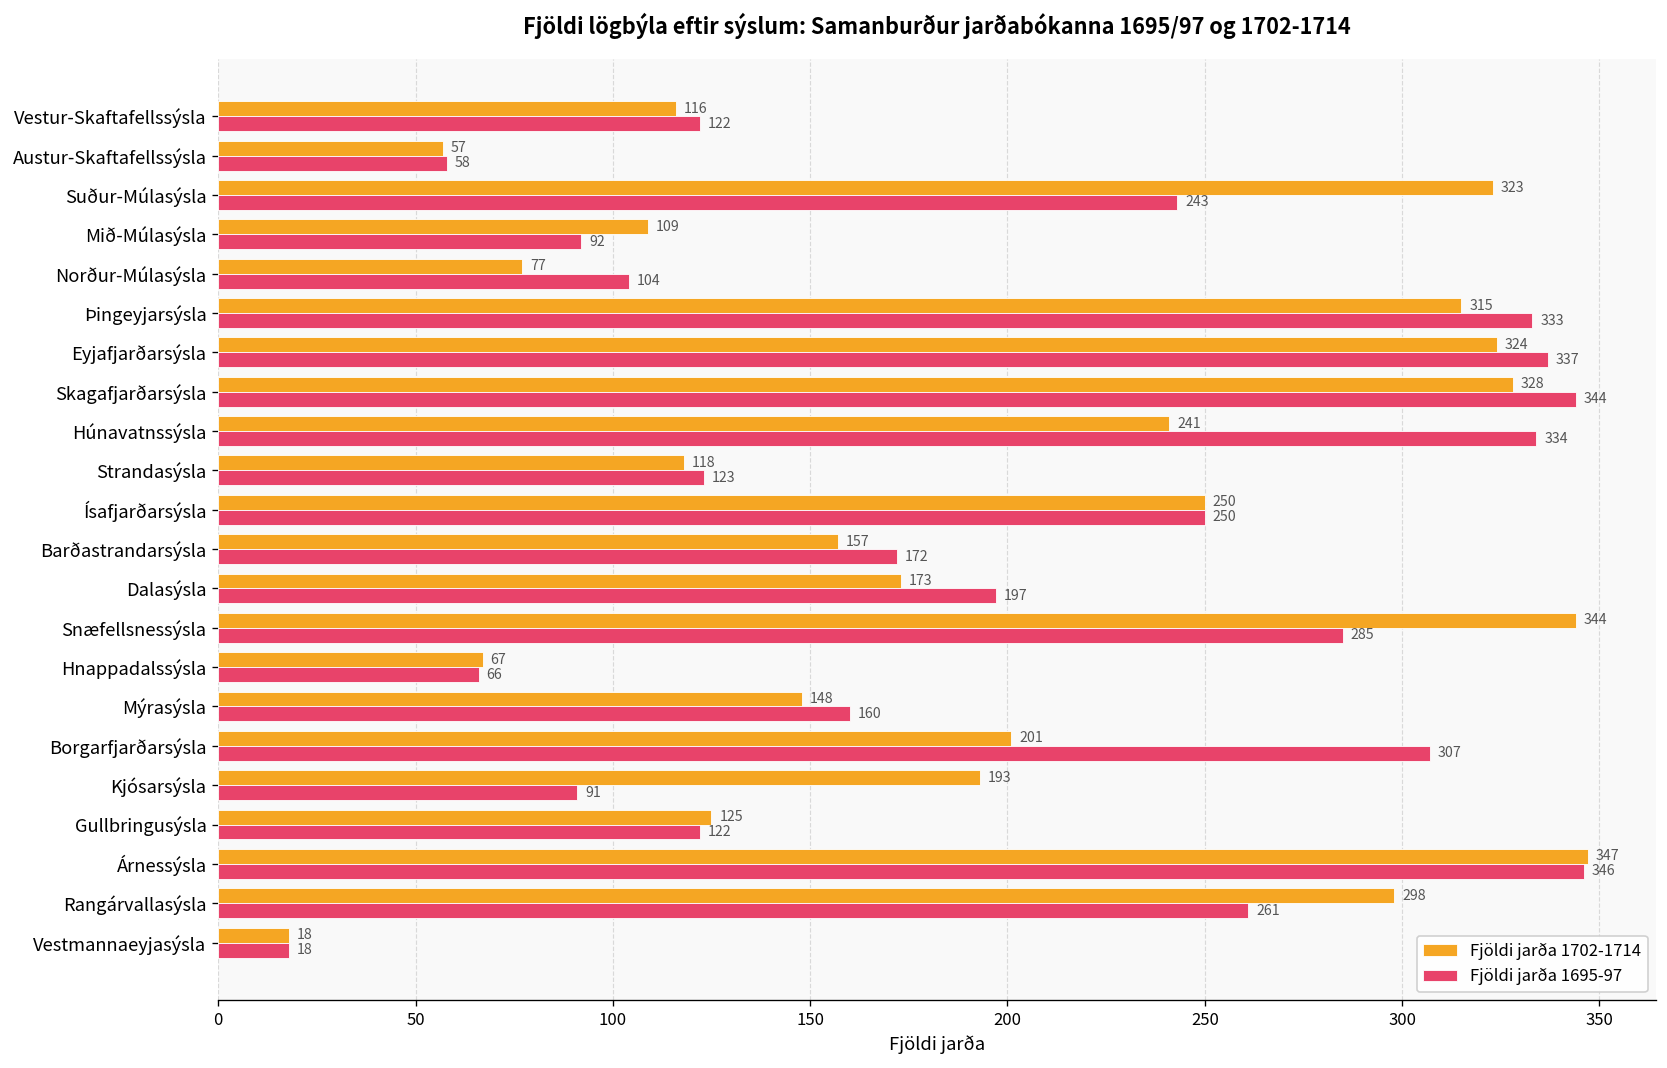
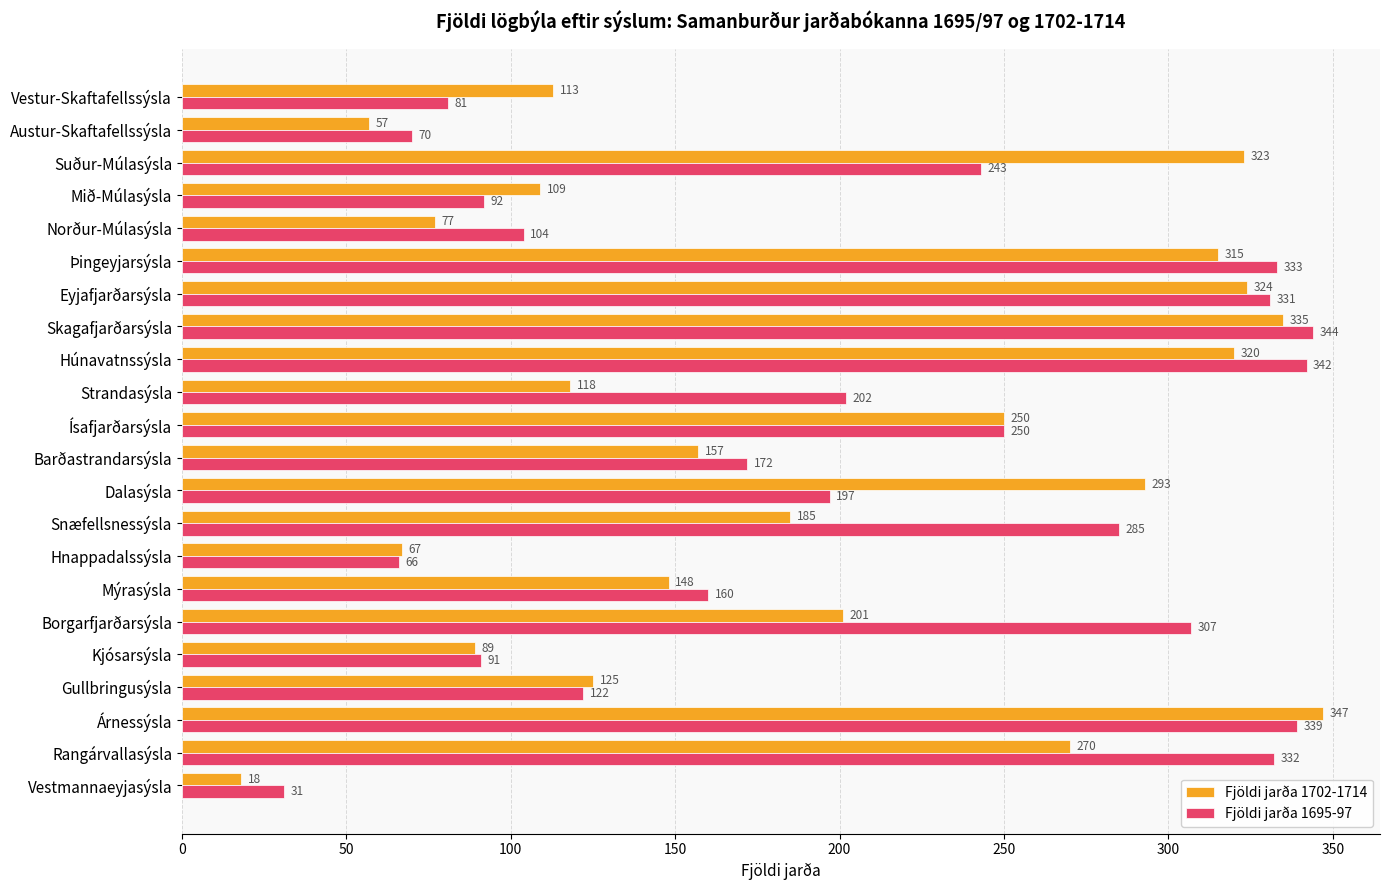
Fjöldi jarða 1702-1714, Vestur-Skaftafellssýsla: 116 -> 113
Fjöldi jarða 1695-97, Vestur-Skaftafellssýsla: 122 -> 81
Fjöldi jarða 1695-97, Austur-Skaftafellssýsla: 58 -> 70
Fjöldi jarða 1695-97, Eyjafjarðarsýsla: 337 -> 331
Fjöldi jarða 1702-1714, Skagafjarðarsýsla: 328 -> 335
Fjöldi jarða 1702-1714, Húnavatnssýsla: 241 -> 320
Fjöldi jarða 1695-97, Húnavatnssýsla: 334 -> 342
Fjöldi jarða 1695-97, Strandasýsla: 123 -> 202
Fjöldi jarða 1702-1714, Dalasýsla: 173 -> 293
Fjöldi jarða 1702-1714, Snæfellsnessýsla: 344 -> 185
Fjöldi jarða 1702-1714, Kjósarsýsla: 193 -> 89
Fjöldi jarða 1695-97, Árnessýsla: 346 -> 339
Fjöldi jarða 1702-1714, Rangárvallasýsla: 298 -> 270
Fjöldi jarða 1695-97, Rangárvallasýsla: 261 -> 332
Fjöldi jarða 1695-97, Vestmannaeyjasýsla: 18 -> 31
